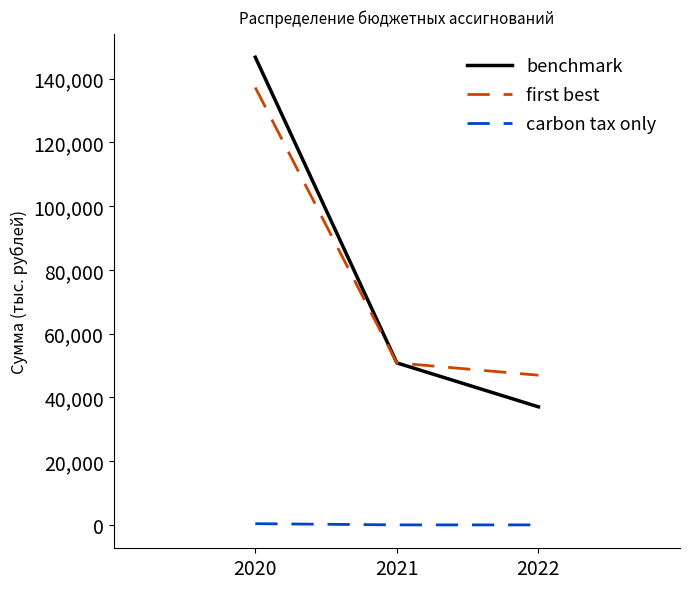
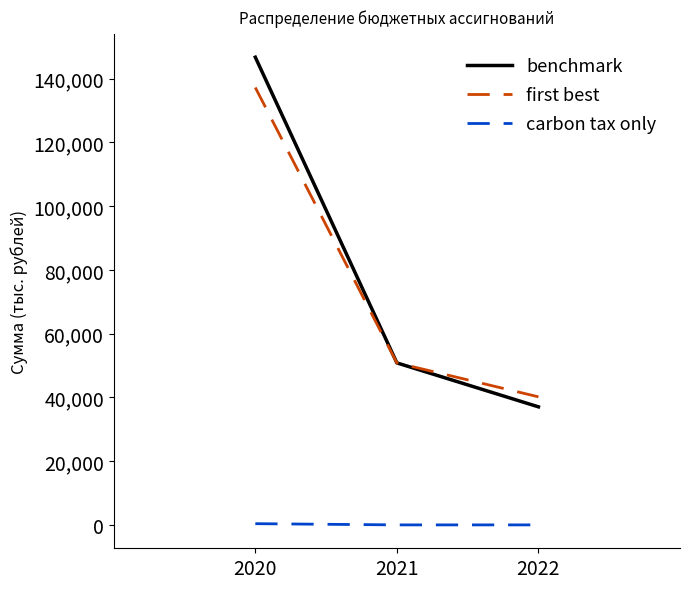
first best, 2022: 47,000 -> 40,000
